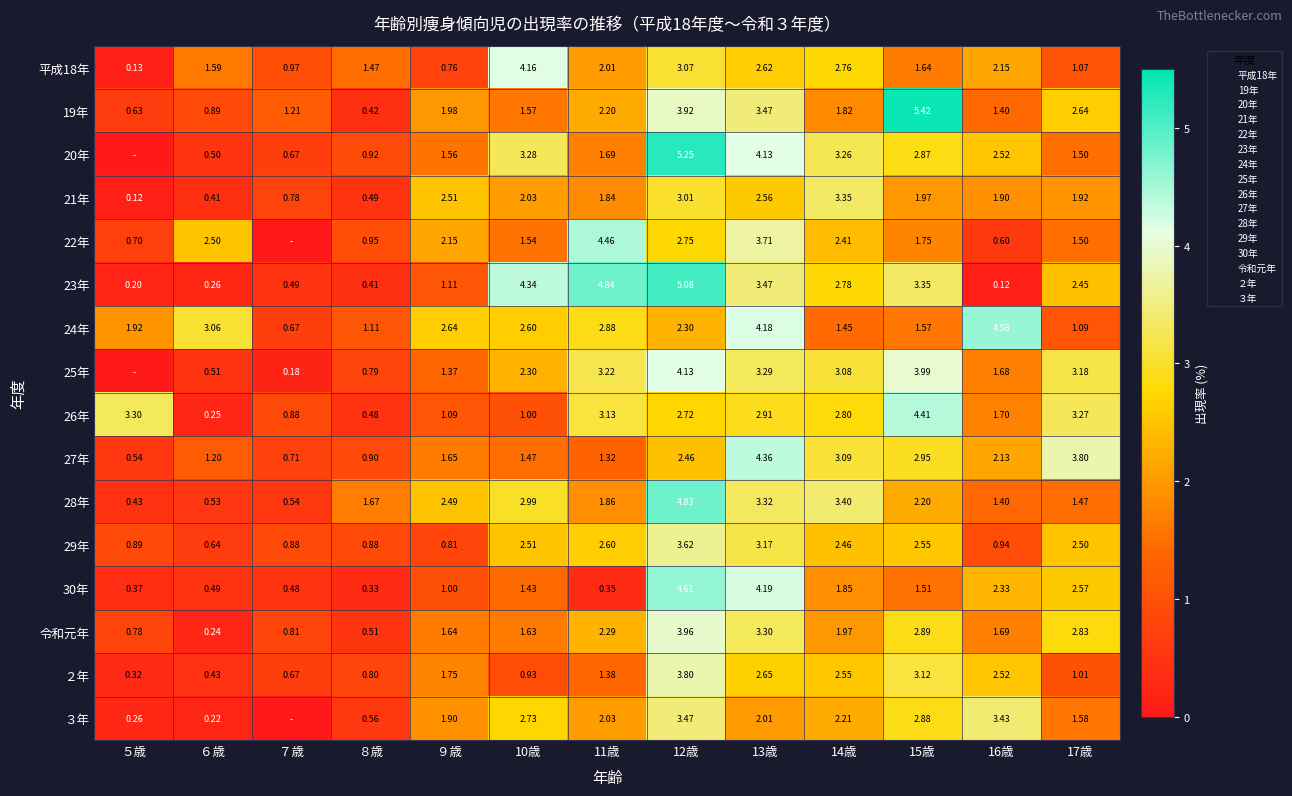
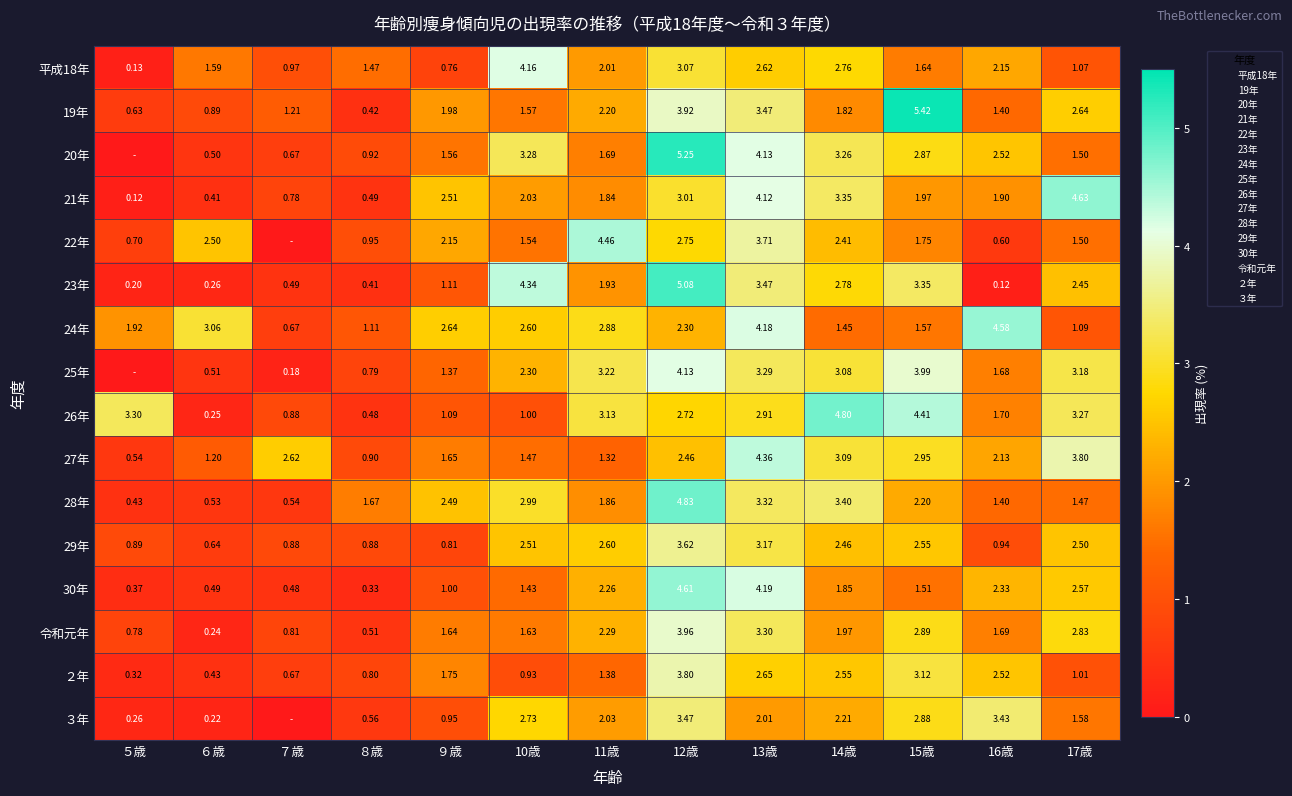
21年, 13歳: 2.56 -> 4.12
21年, 17歳: 1.92 -> 4.63
23年, 11歳: 4.84 -> 1.93
26年, 14歳: 2.80 -> 4.80
27年, ７歳: 0.71 -> 2.62
30年, 11歳: 0.35 -> 2.26
３年, ９歳: 1.90 -> 0.95
